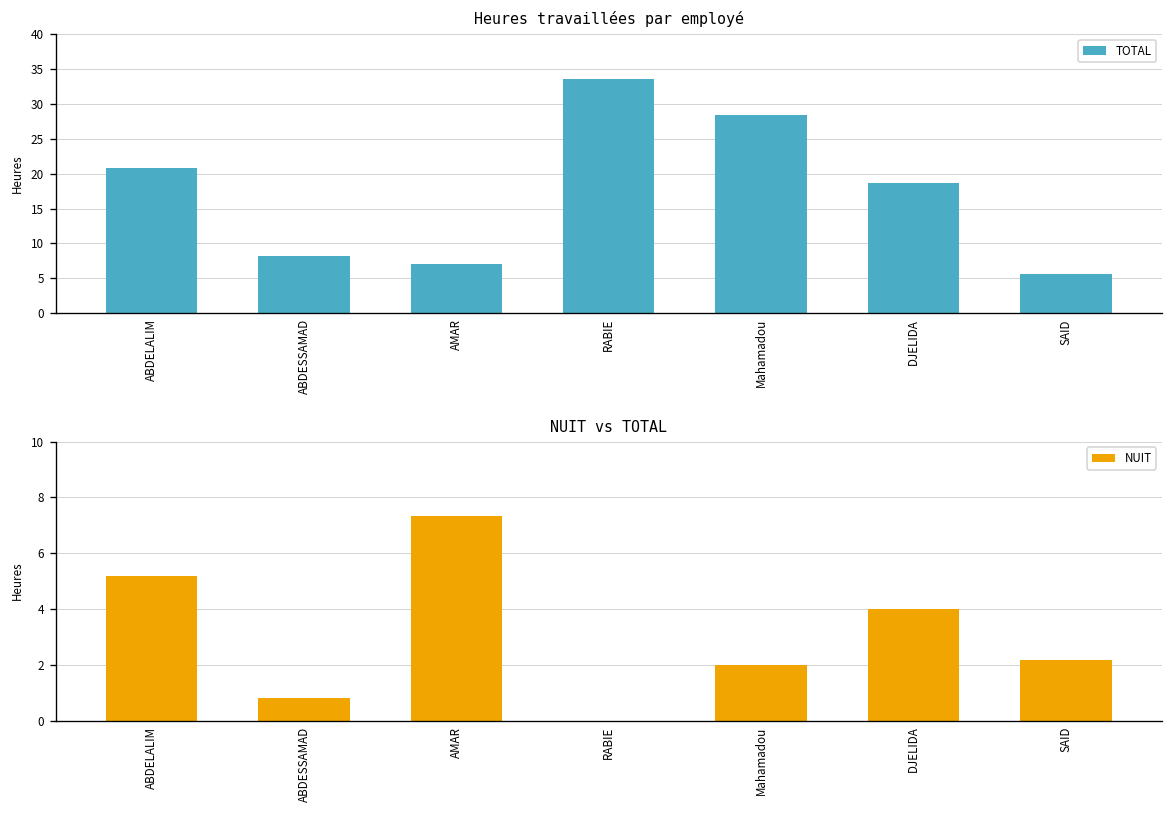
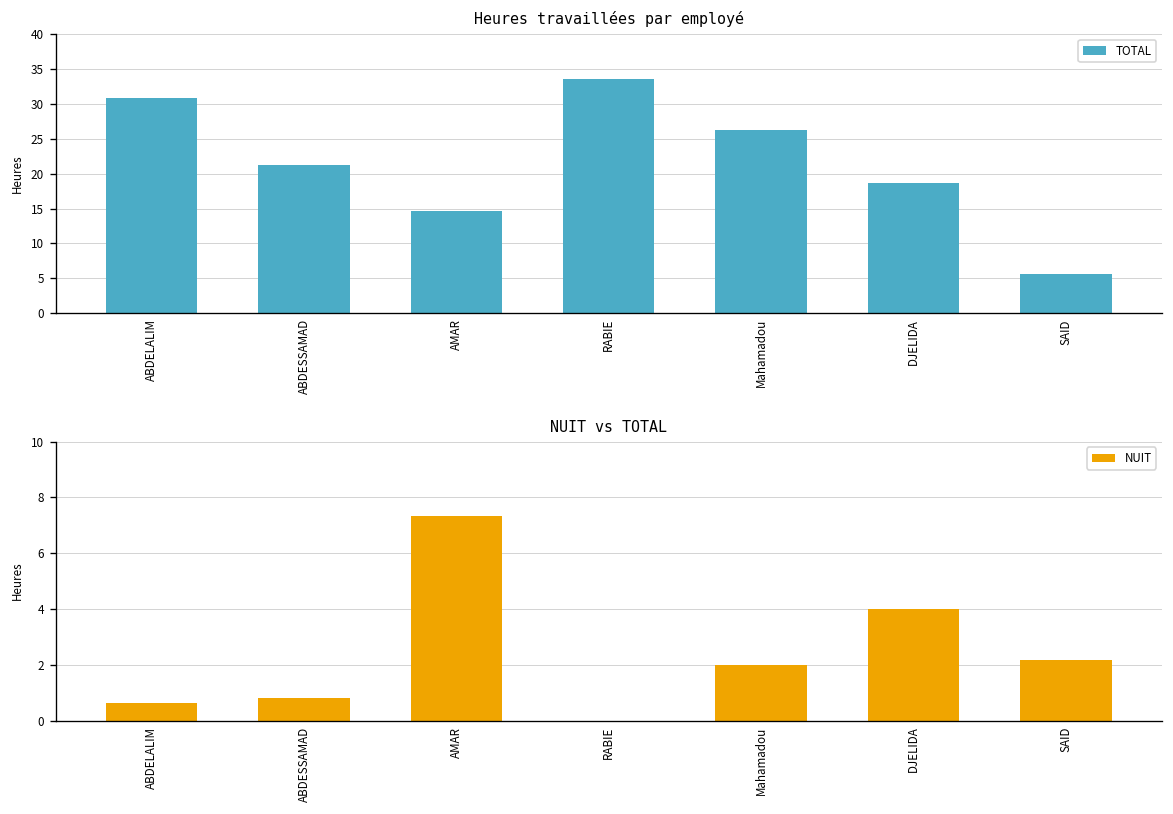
Heures travaillées par employé, ABDELALIM: 21 -> 31
Heures travaillées par employé, ABDESSAMAD: 8 -> 21
Heures travaillées par employé, AMAR: 7 -> 15
Heures travaillées par employé, Mahamadou: 28 -> 26
NUIT vs TOTAL, ABDELALIM: 5.2 -> 0.6
